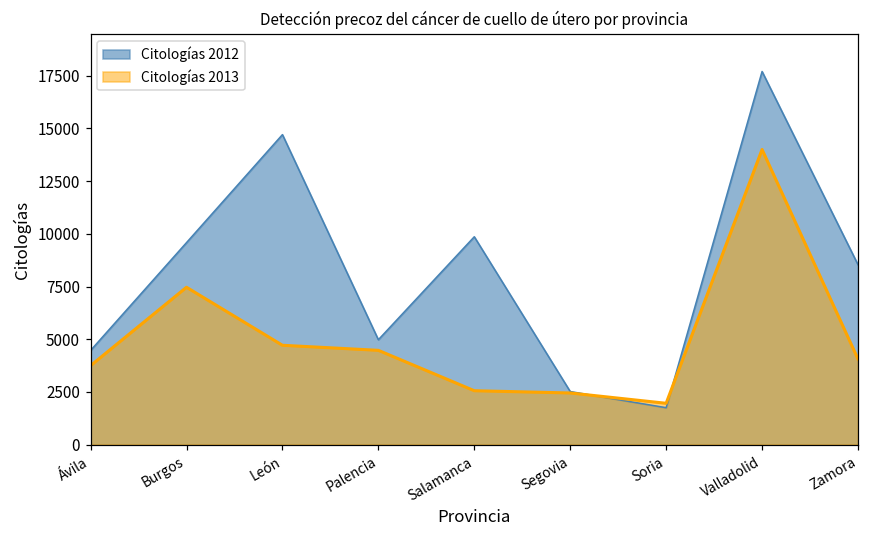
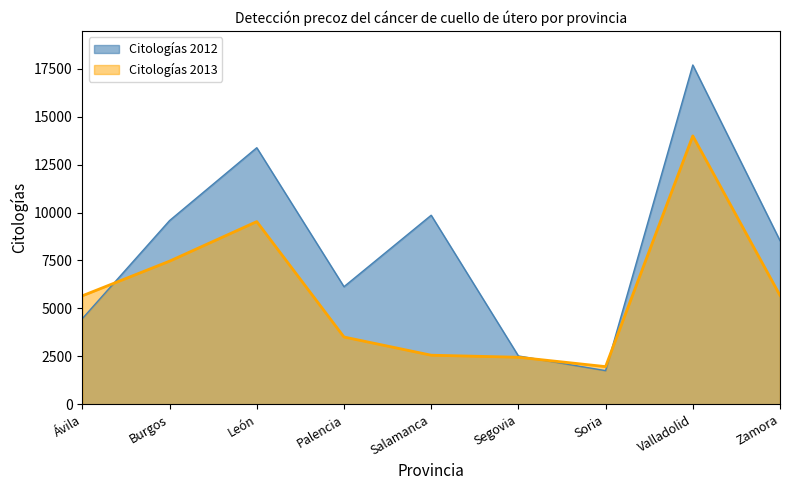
Citologías 2013, Ávila: 3800 -> 5700
Citologías 2012, León: 14700 -> 13400
Citologías 2013, León: 4700 -> 9500
Citologías 2012, Palencia: 5000 -> 6100
Citologías 2013, Palencia: 4500 -> 3500
Citologías 2013, Zamora: 4100 -> 5700
